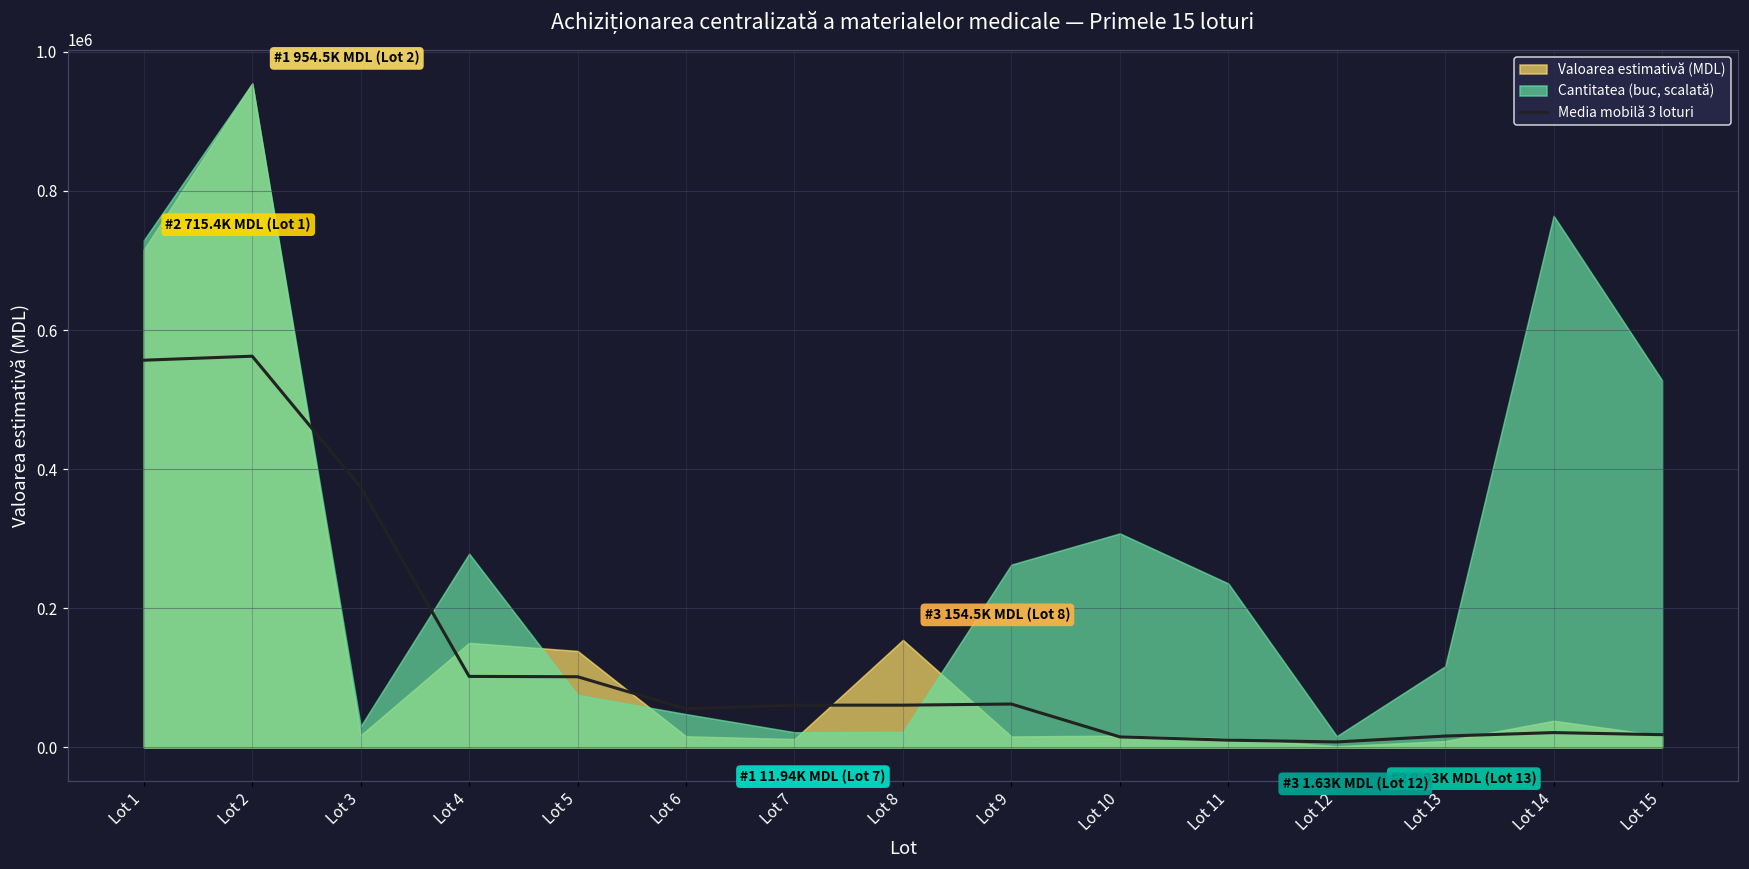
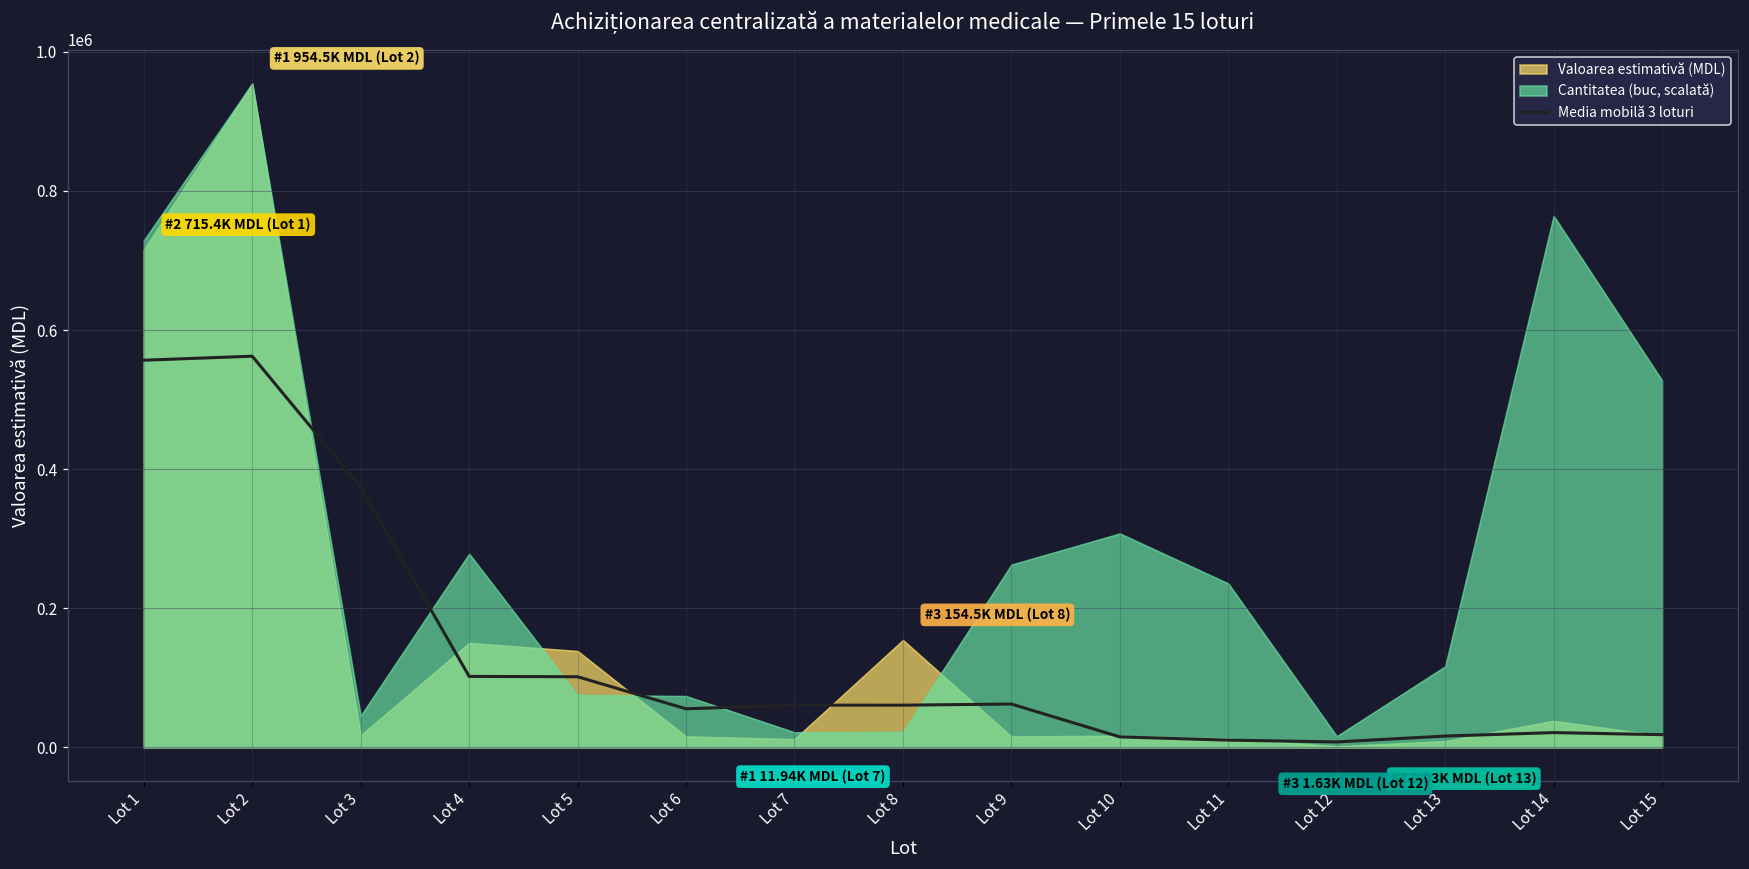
Cantitatea (buc, scalată), Lot 3: 30000 -> 50000
Cantitatea (buc, scalată), Lot 6: 50000 -> 70000
